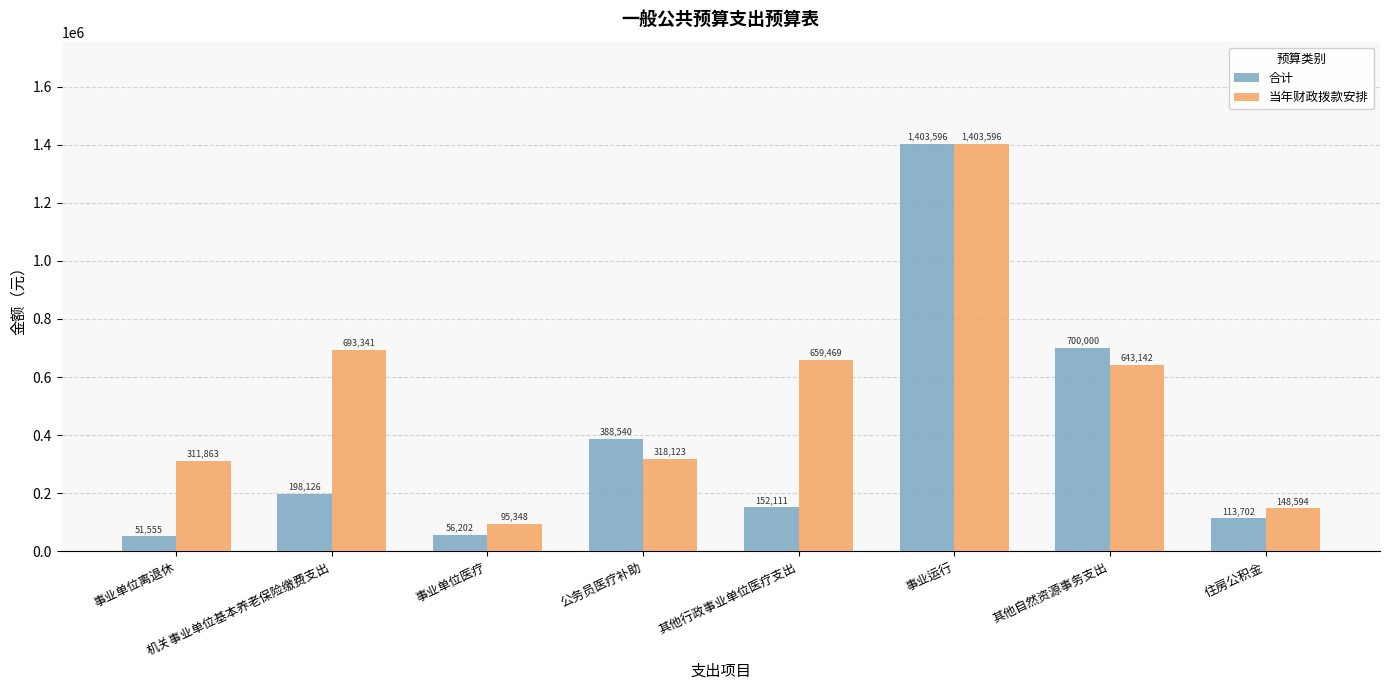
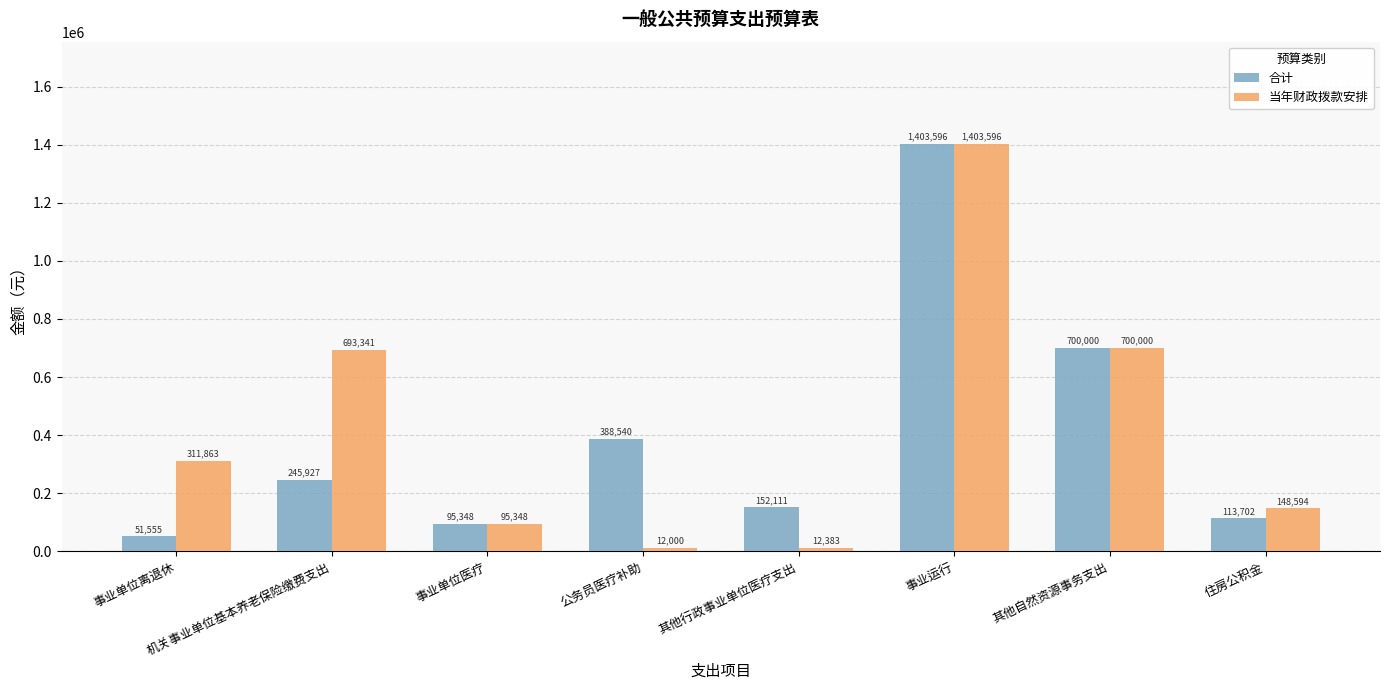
合计, 机关事业单位基本养老保险缴费支出: 198,126 -> 245,927
合计, 事业单位医疗: 56,202 -> 95,348
当年财政拨款安排, 公务员医疗补助: 318,123 -> 12,000
当年财政拨款安排, 其他行政事业单位医疗支出: 659,469 -> 12,383
当年财政拨款安排, 其他自然资源事务支出: 643,142 -> 700,000
